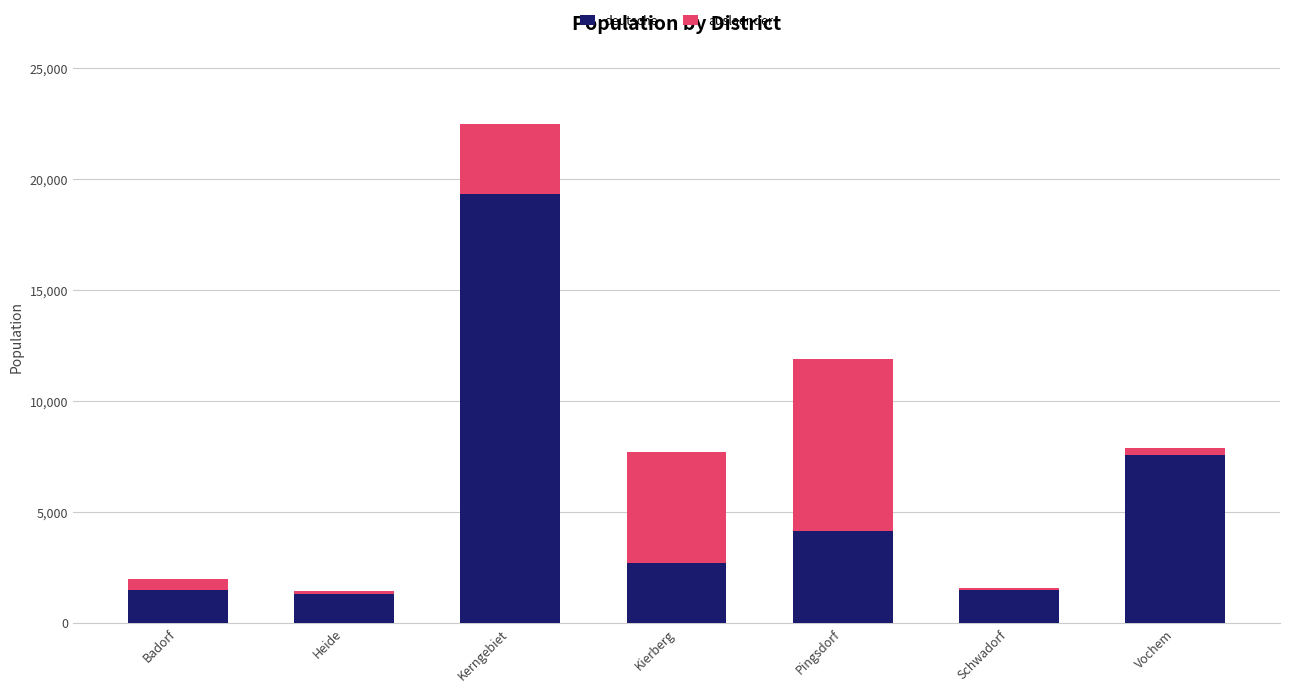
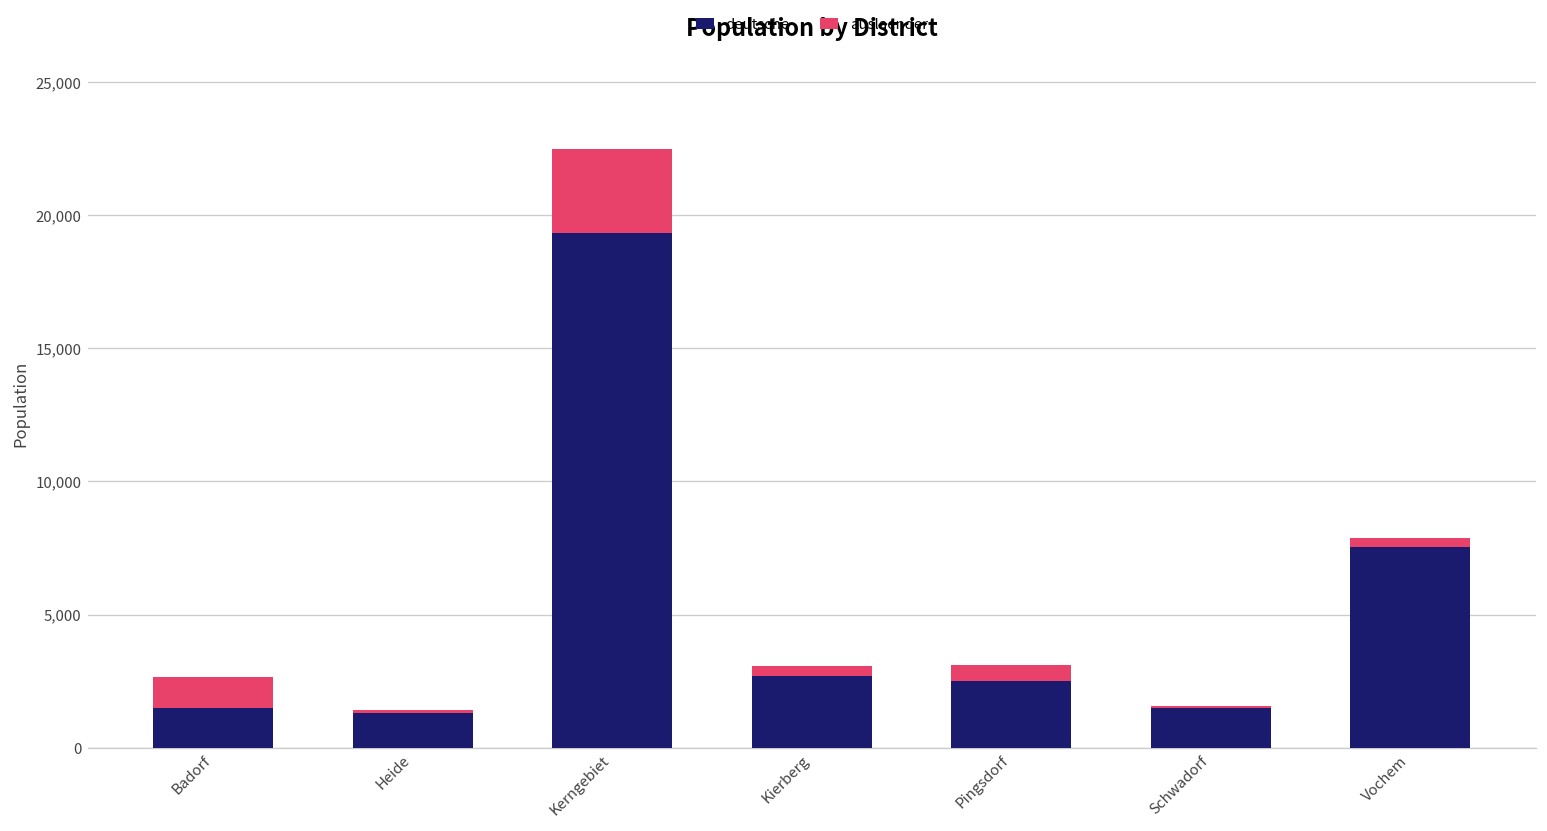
auslaender, Badorf: 500 -> 1,200
auslaender, Kierberg: 5,000 -> 400
deutsche, Pingsdorf: 4,100 -> 2,500
auslaender, Pingsdorf: 7,700 -> 600
